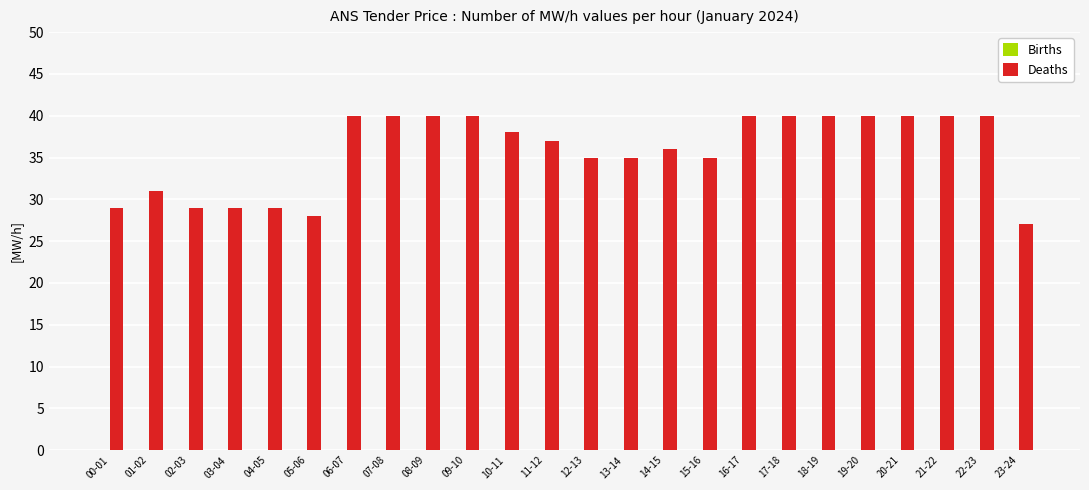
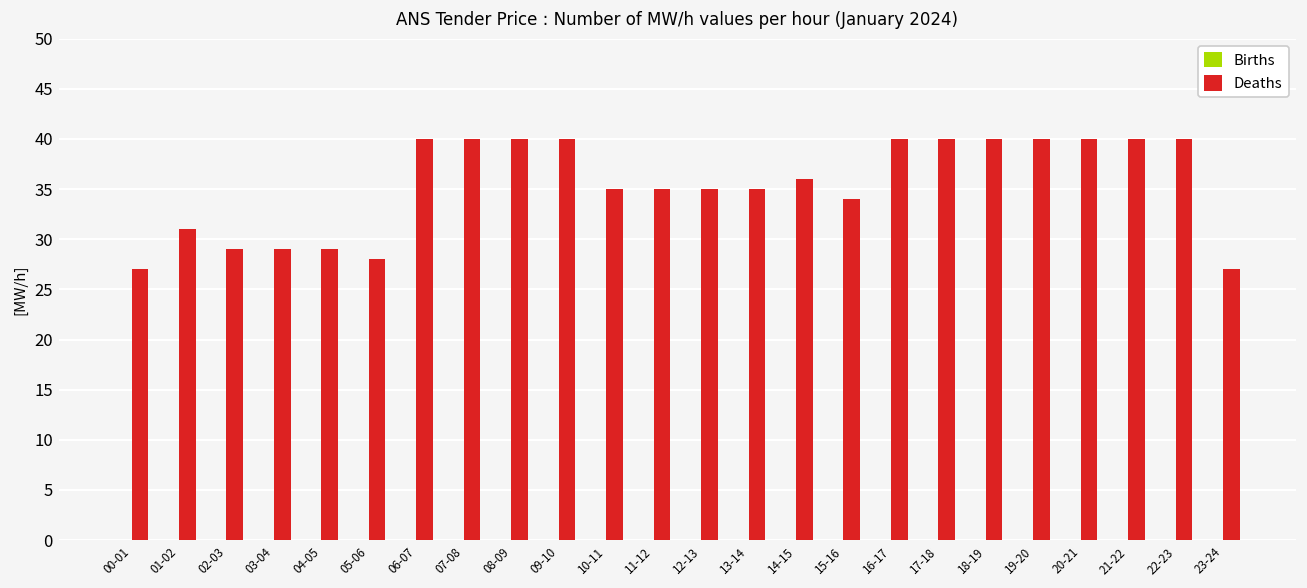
Deaths, 00-01: 29 -> 27
Deaths, 10-11: 38 -> 35
Deaths, 11-12: 37 -> 35
Deaths, 15-16: 35 -> 34
